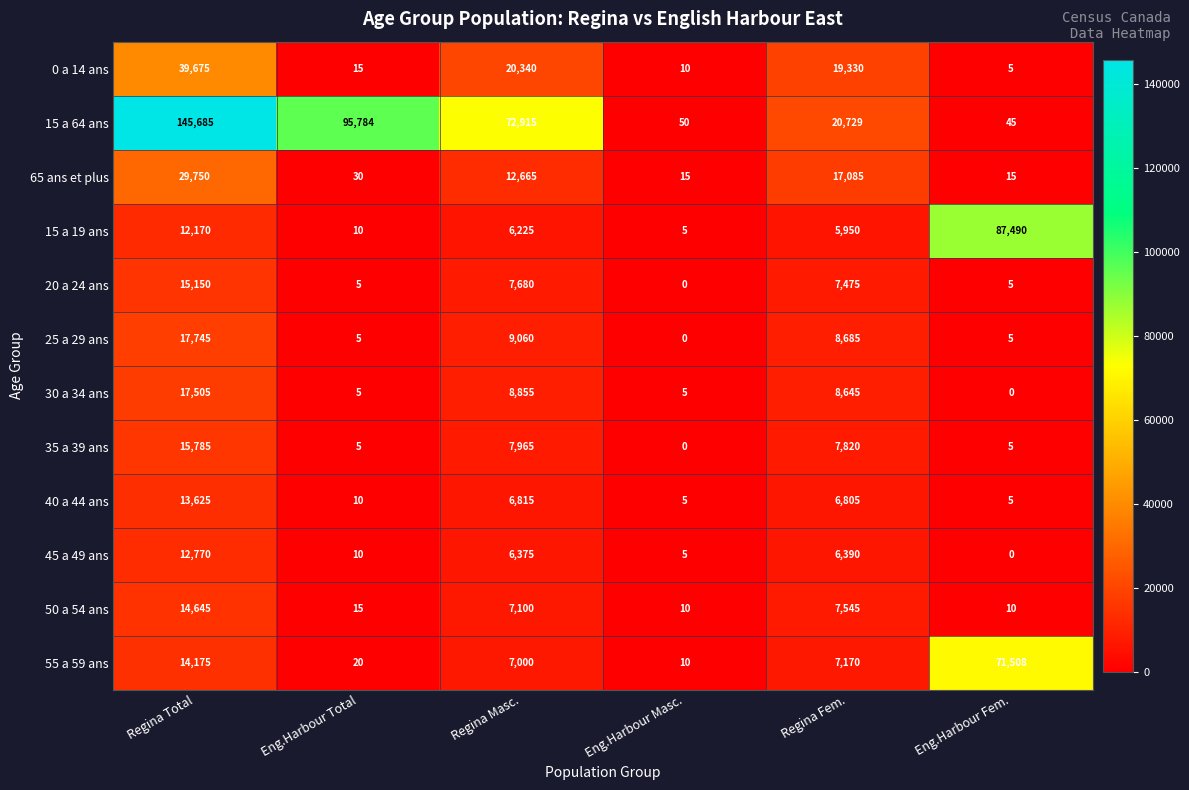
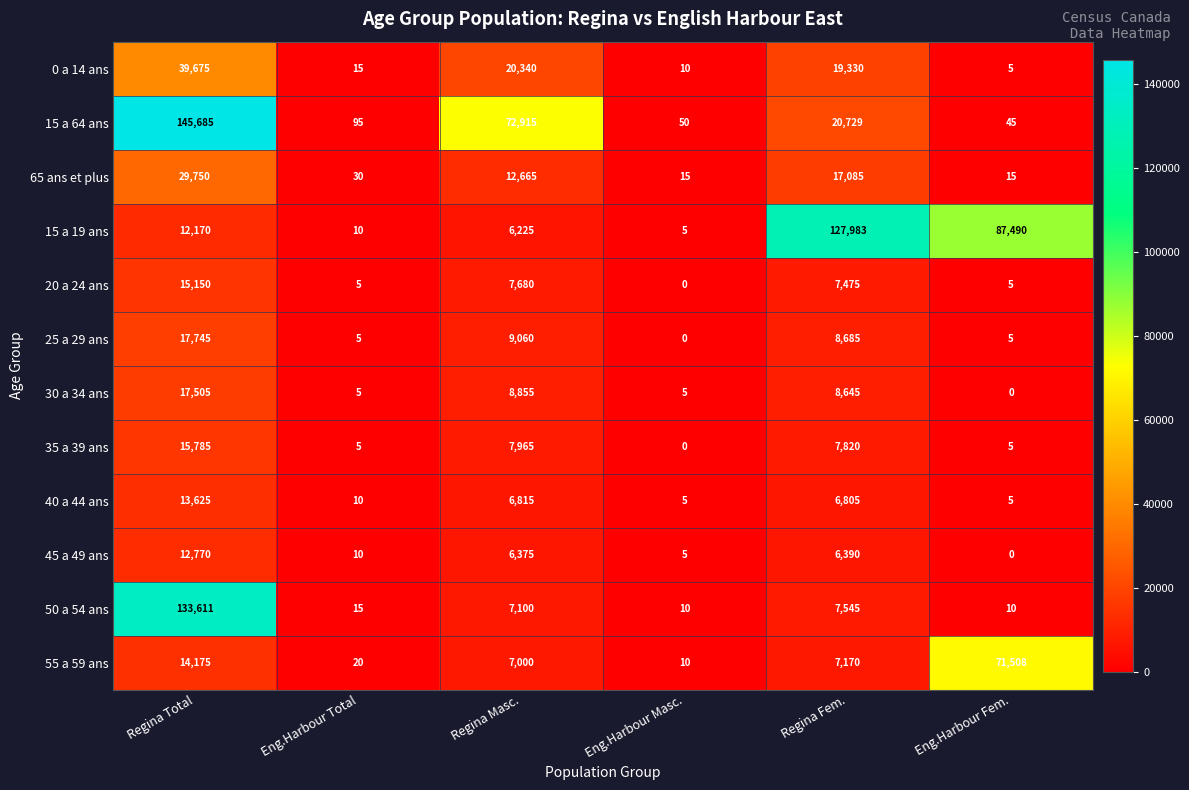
15 a 64 ans, Eng.Harbour Total: 95,784 -> 95
15 a 19 ans, Regina Fem.: 5,950 -> 127,983
50 a 54 ans, Regina Total: 14,645 -> 133,611
